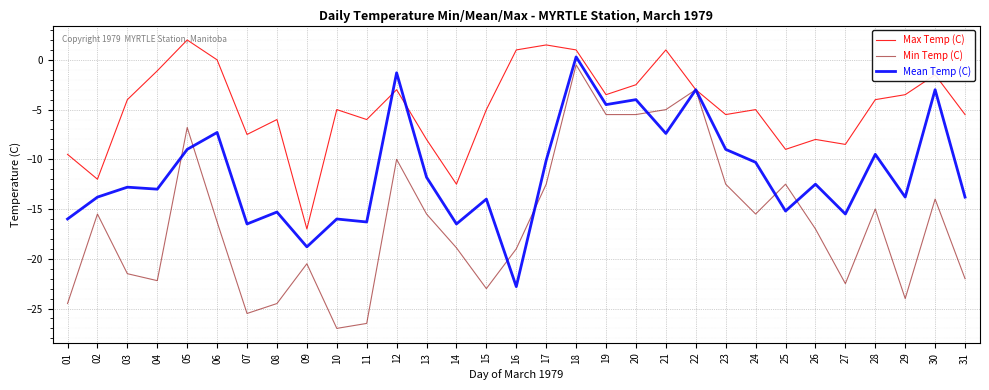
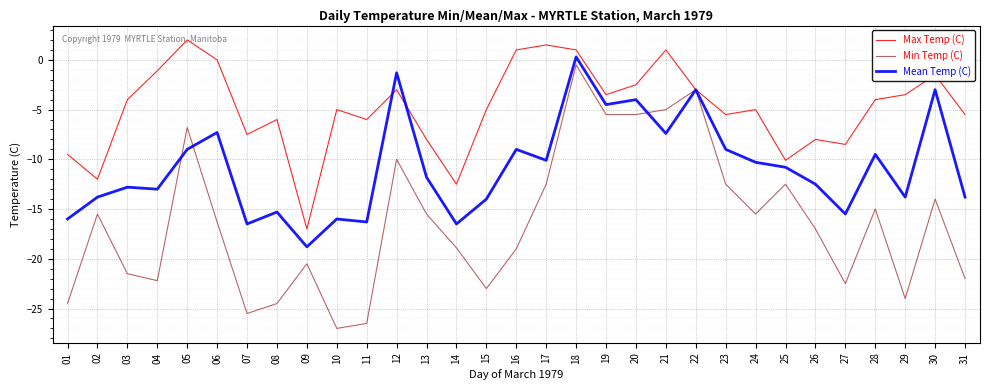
Mean Temp (C), 16: -23 -> -9
Max Temp (C), 25: -9 -> -10
Mean Temp (C), 25: -15 -> -11
